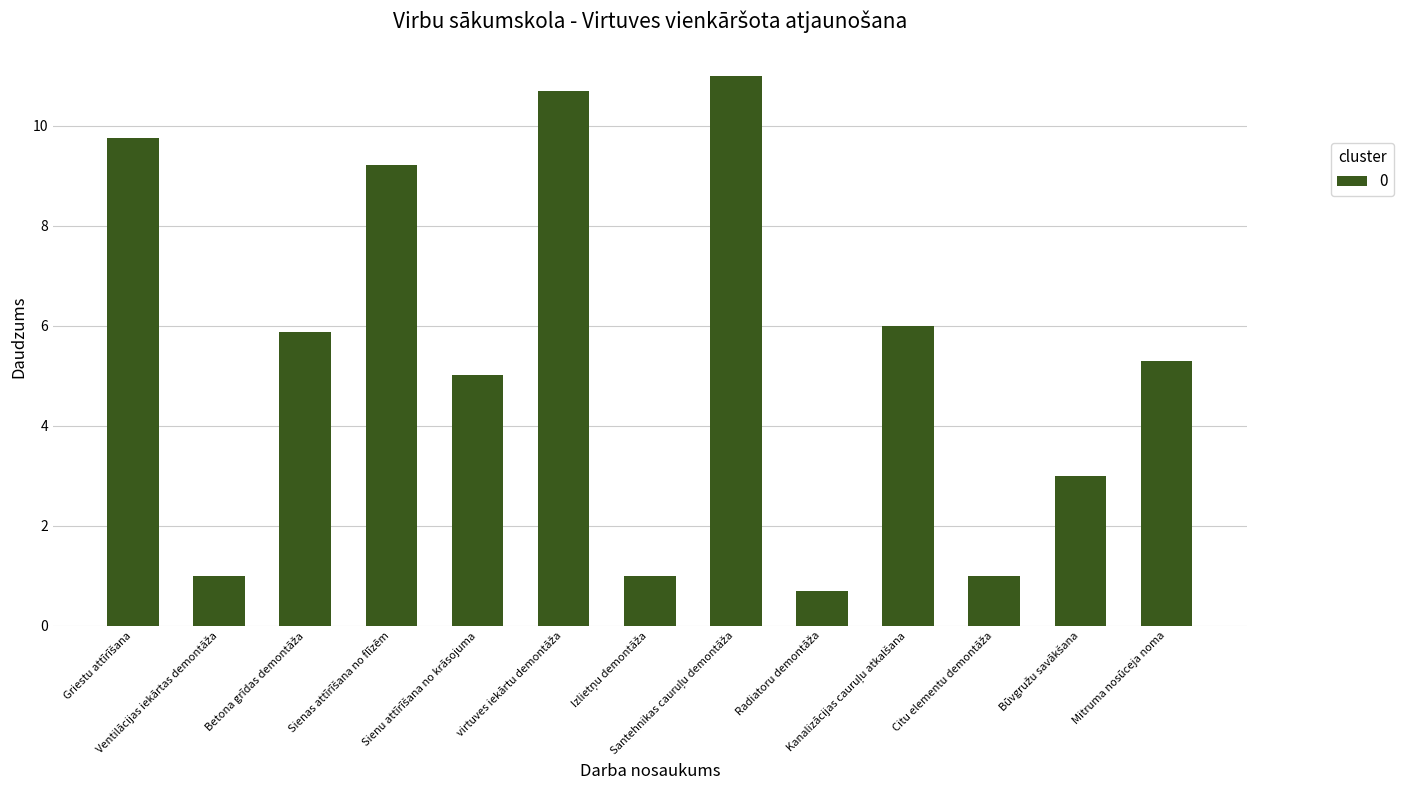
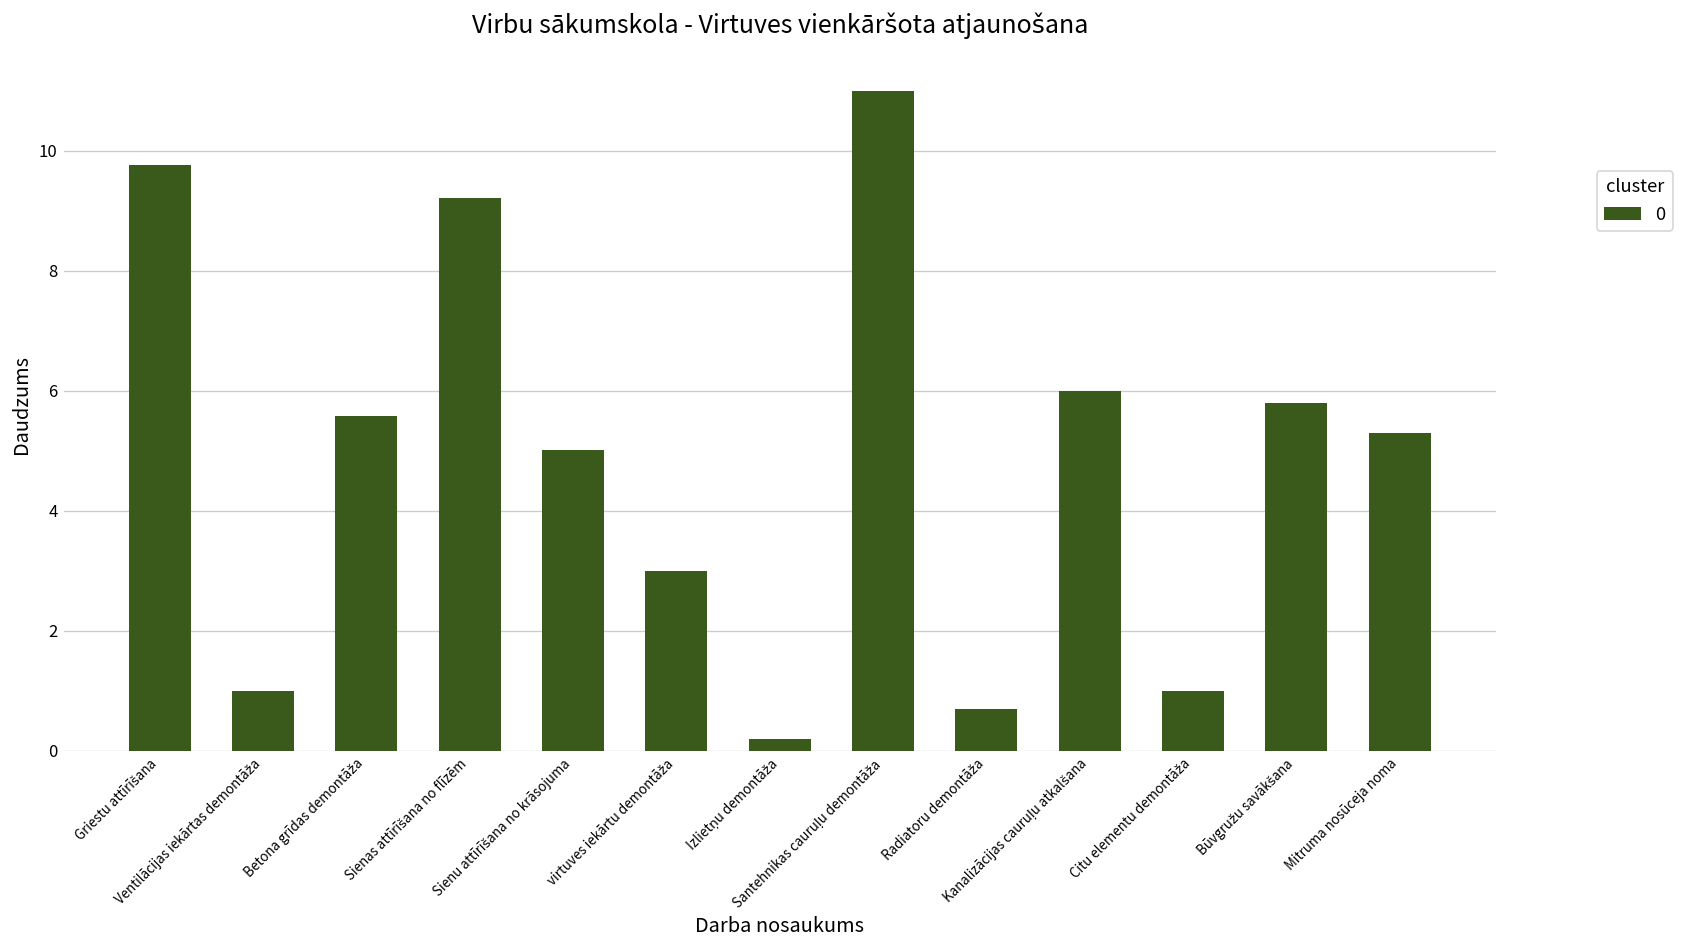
Betona grīdas demontāža: 5.9 -> 5.6
virtuves iekārtu demontāža: 10.7 -> 3.0
Izlietņu demontāža: 1.0 -> 0.2
Būvgružu savākšana: 3.0 -> 5.8
